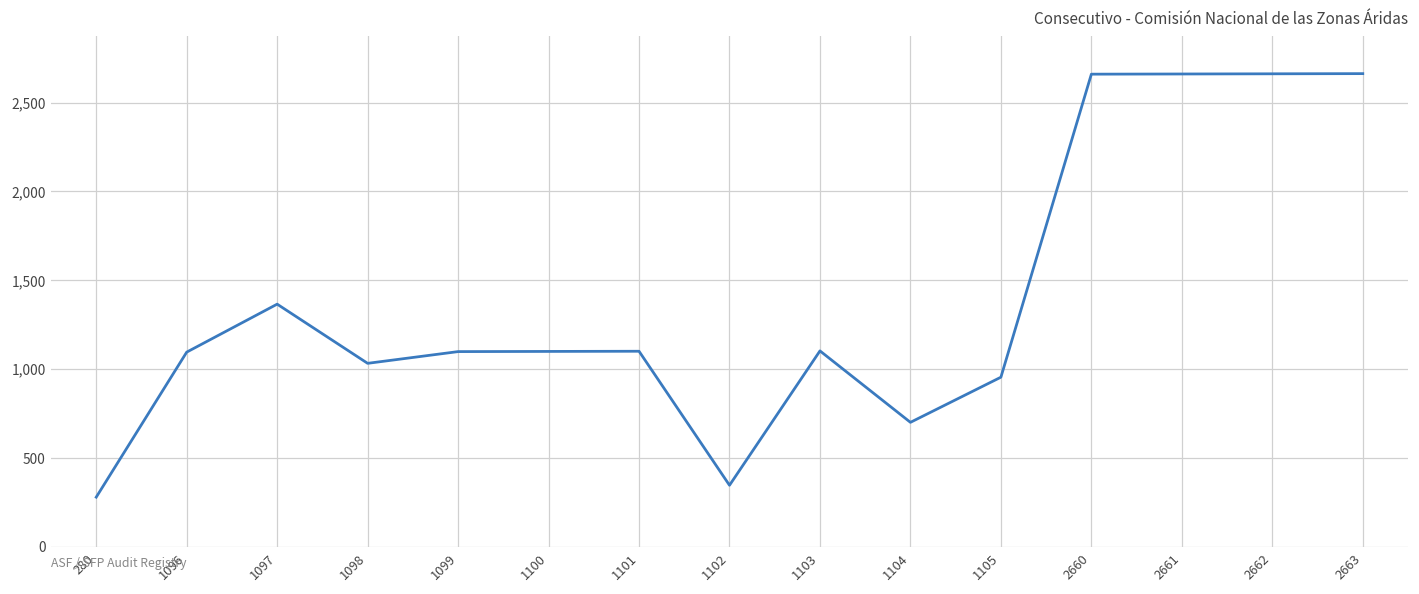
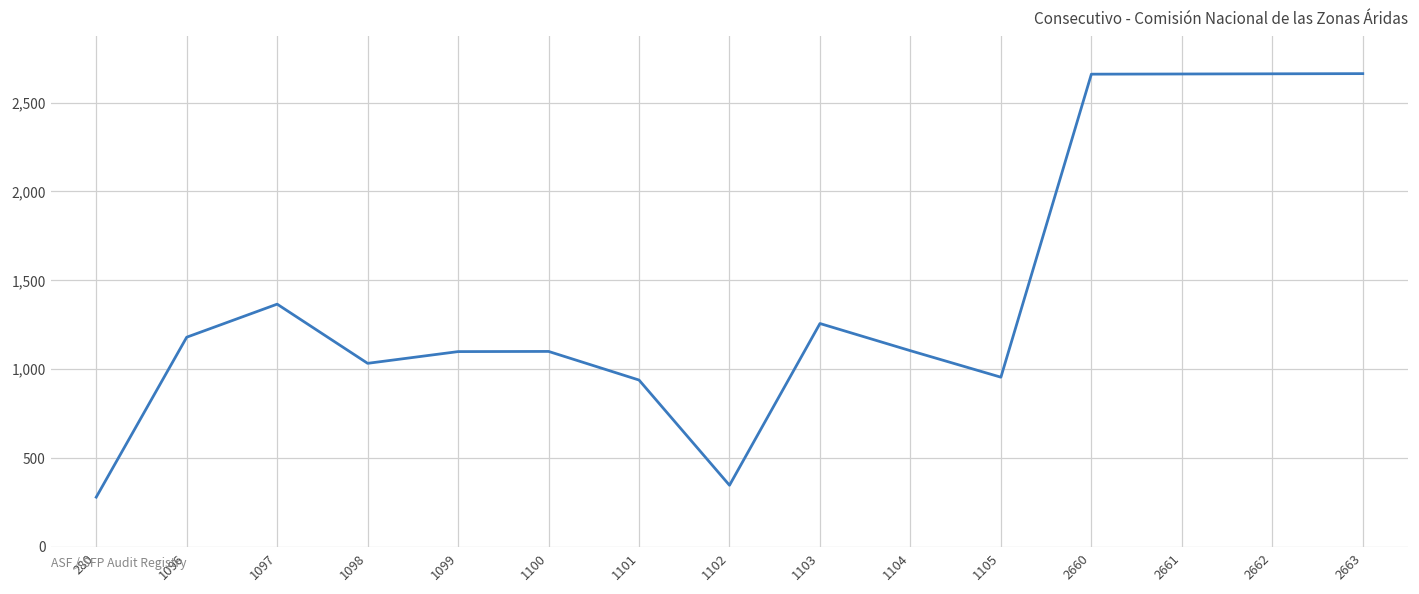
1096: 1,100 -> 1,180
1101: 1,100 -> 940
1103: 1,100 -> 1,260
1104: 700 -> 1,100
